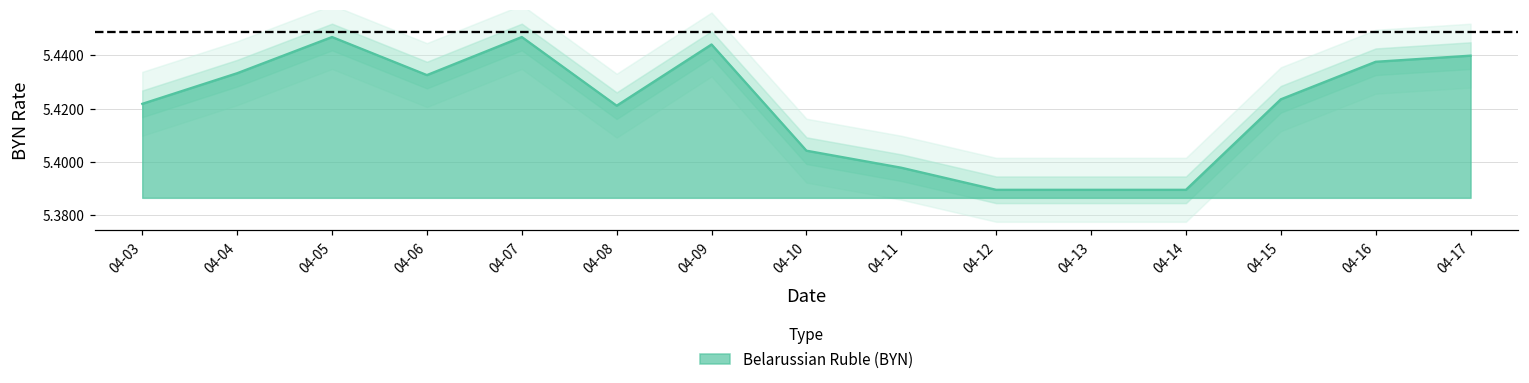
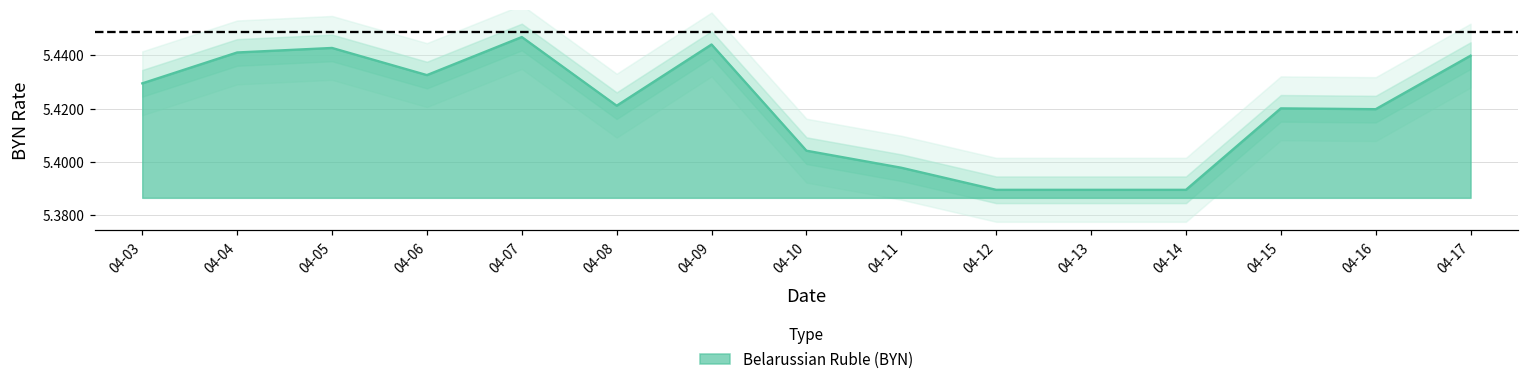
Belarussian Ruble (BYN), 04-03: 5.422 -> 5.430
Belarussian Ruble (BYN), 04-04: 5.433 -> 5.441
Belarussian Ruble (BYN), 04-05: 5.447 -> 5.443
Belarussian Ruble (BYN), 04-15: 5.424 -> 5.420
Belarussian Ruble (BYN), 04-16: 5.438 -> 5.420
